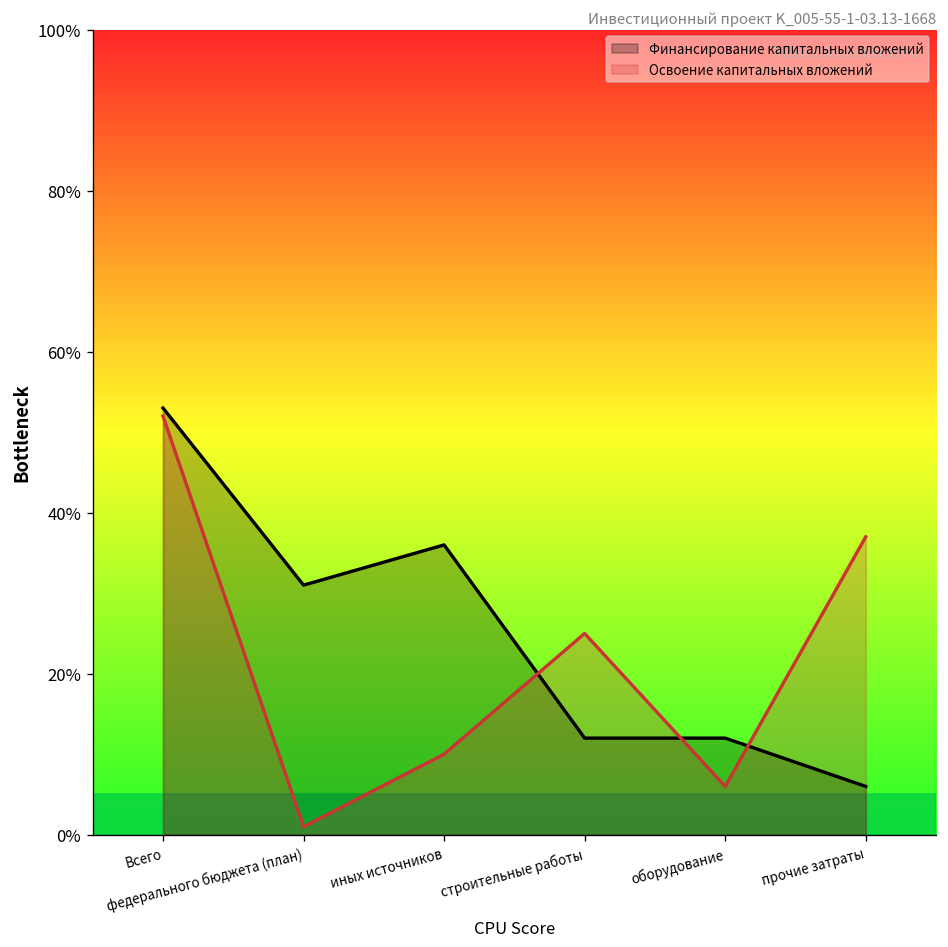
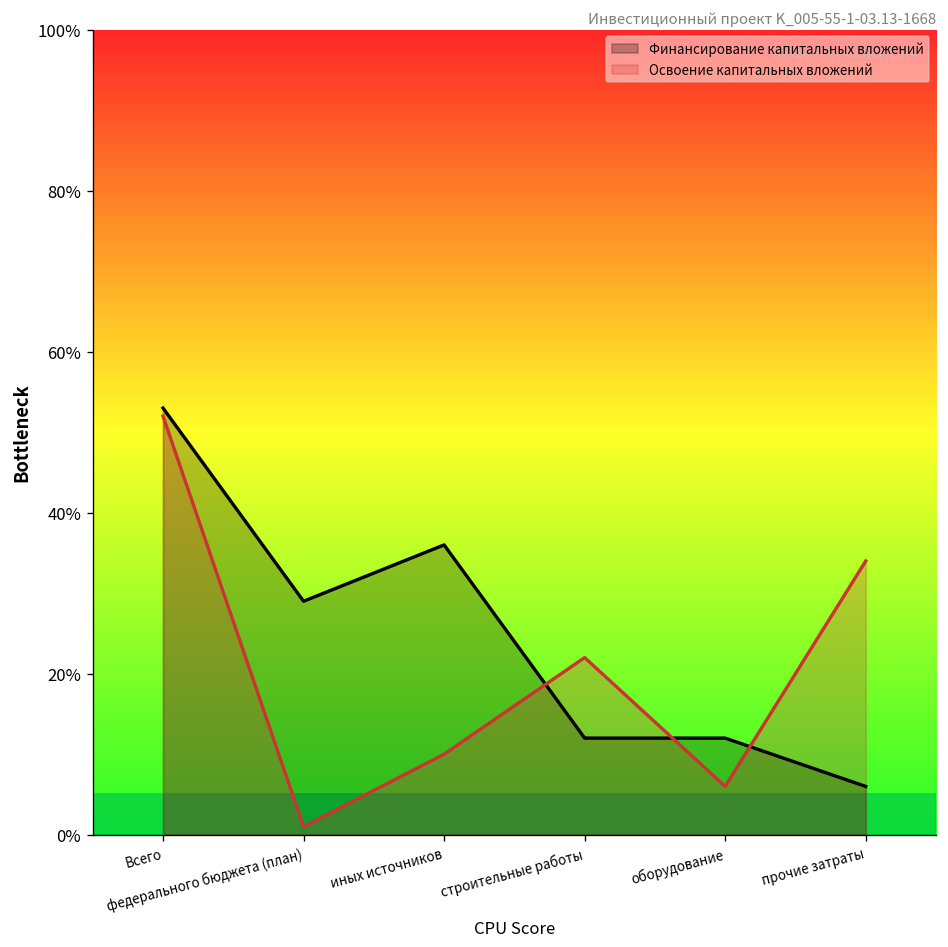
Финансирование капитальных вложений, федерального бюджета (план): 31% -> 29%
Освоение капитальных вложений, строительные работы: 25% -> 22%
Освоение капитальных вложений, прочие затраты: 37% -> 34%
